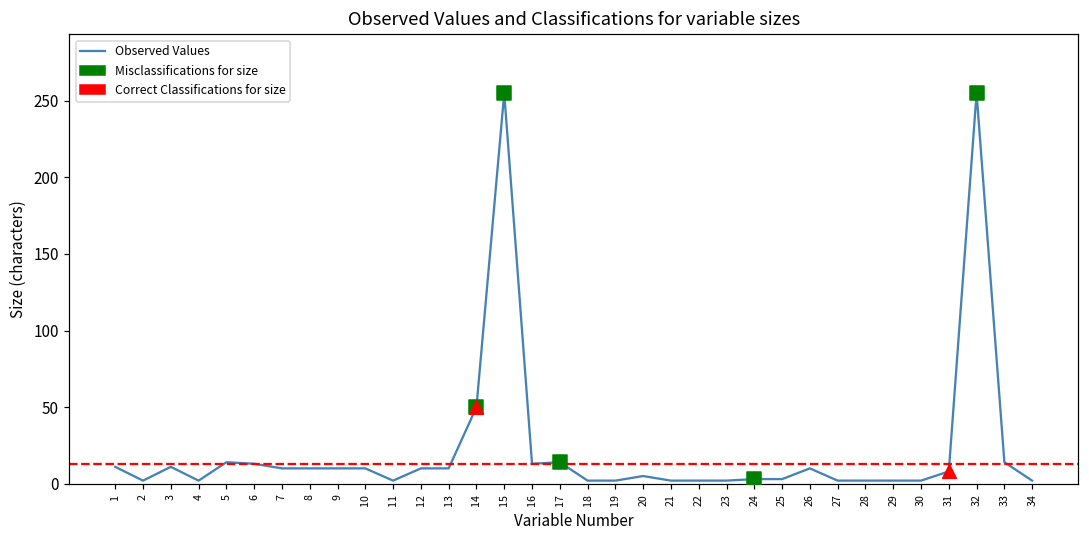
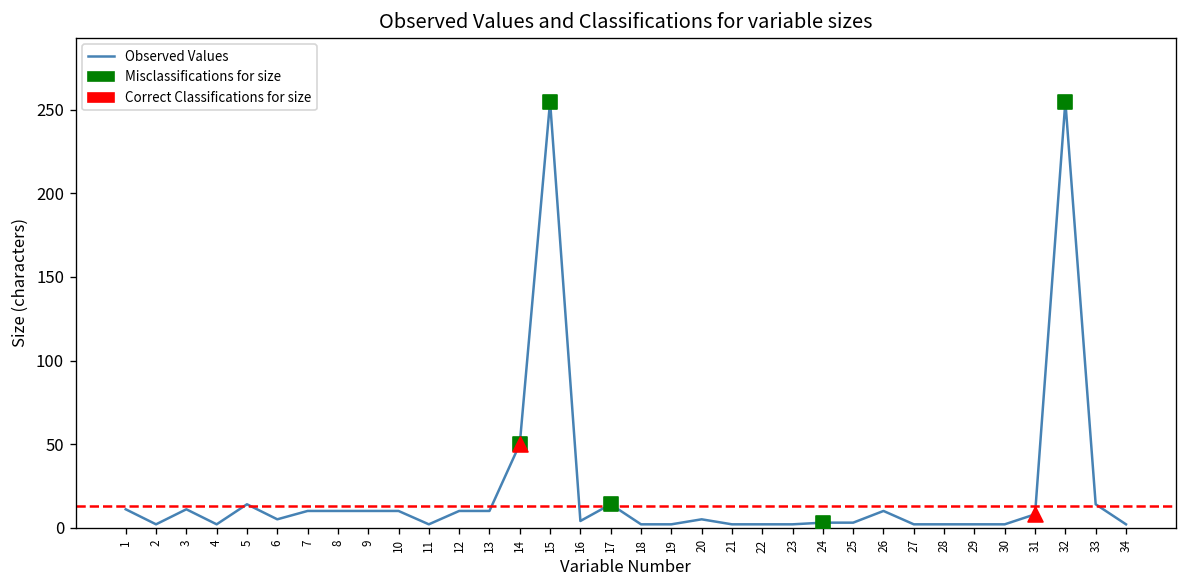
Observed Values, 6: 13 -> 5
Observed Values, 16: 13 -> 4
